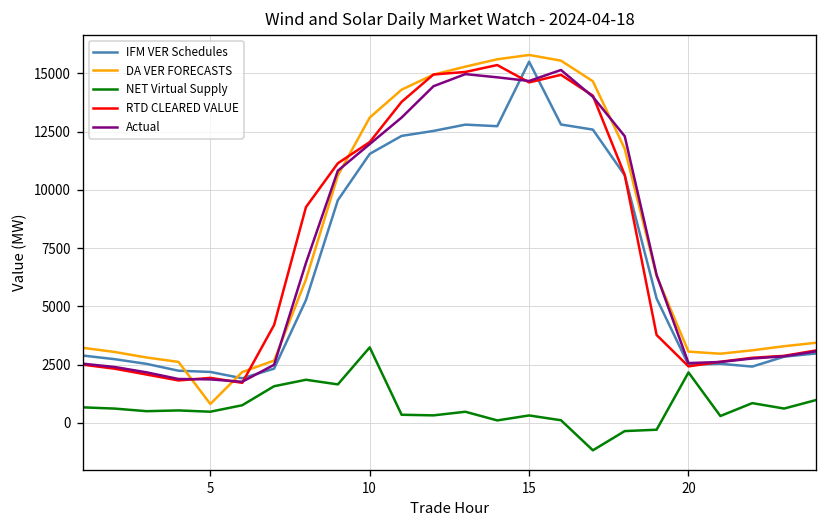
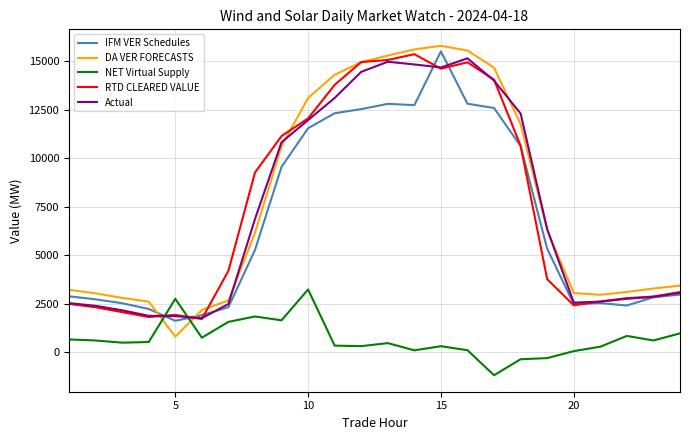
IFM VER Schedules, 5: 2200 -> 1600
NET Virtual Supply, 5: 500 -> 2800
NET Virtual Supply, 20: 2200 -> 100
